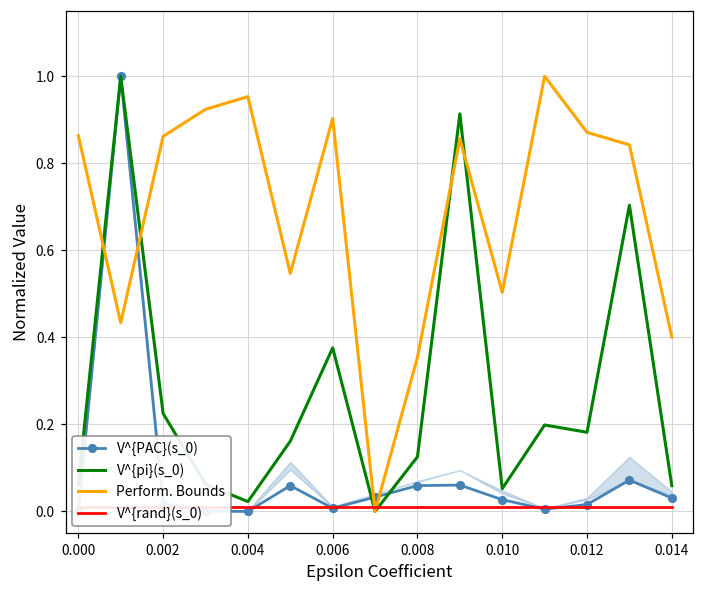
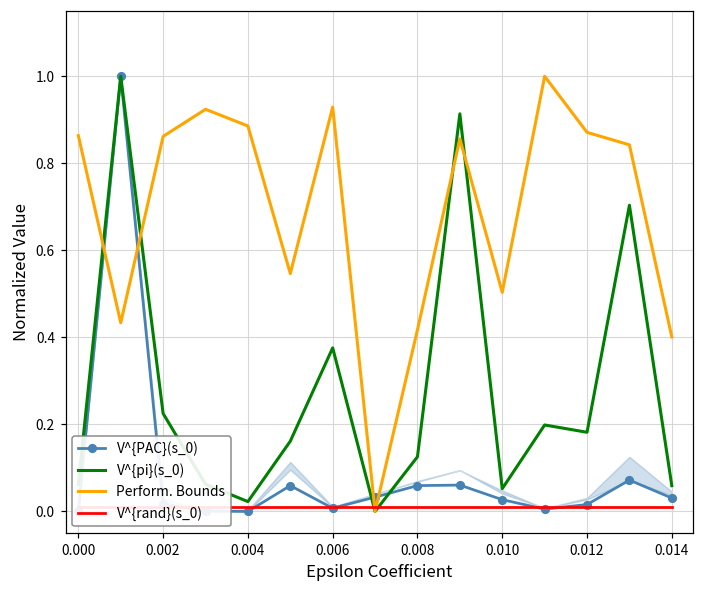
Perform. Bounds, 0.004: 0.95 -> 0.89
Perform. Bounds, 0.006: 0.90 -> 0.93
Perform. Bounds, 0.008: 0.35 -> 0.42
